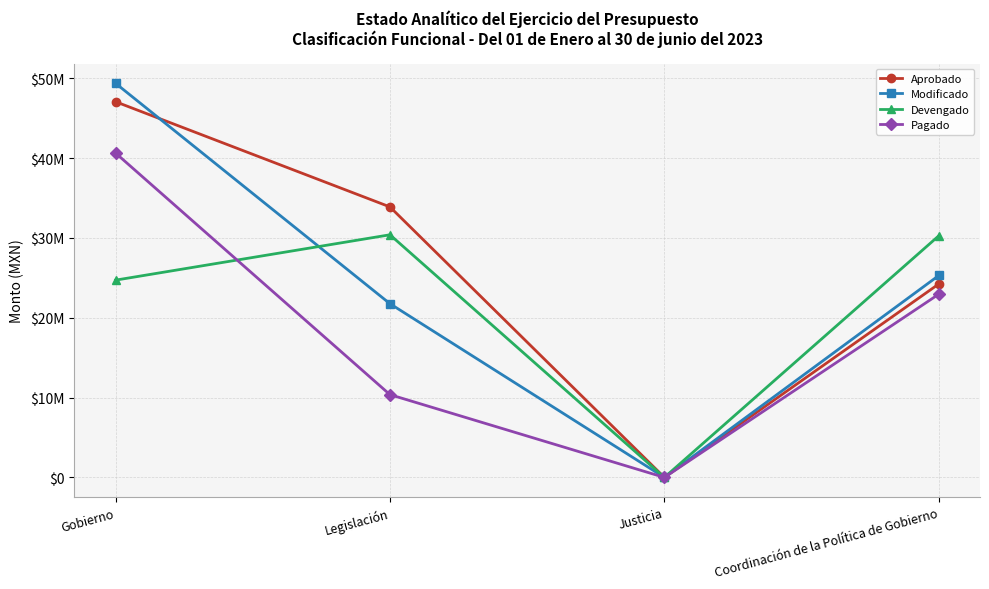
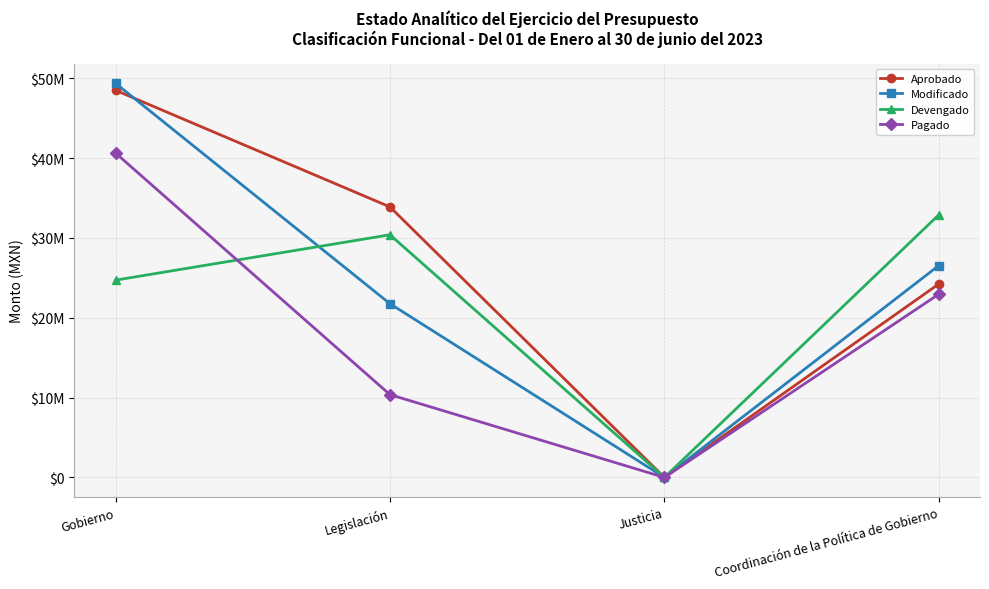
Aprobado, Gobierno: $47000000 -> $49000000
Modificado, Coordinación de la Política de Gobierno: $25000000 -> $27000000
Devengado, Coordinación de la Política de Gobierno: $30000000 -> $33000000
